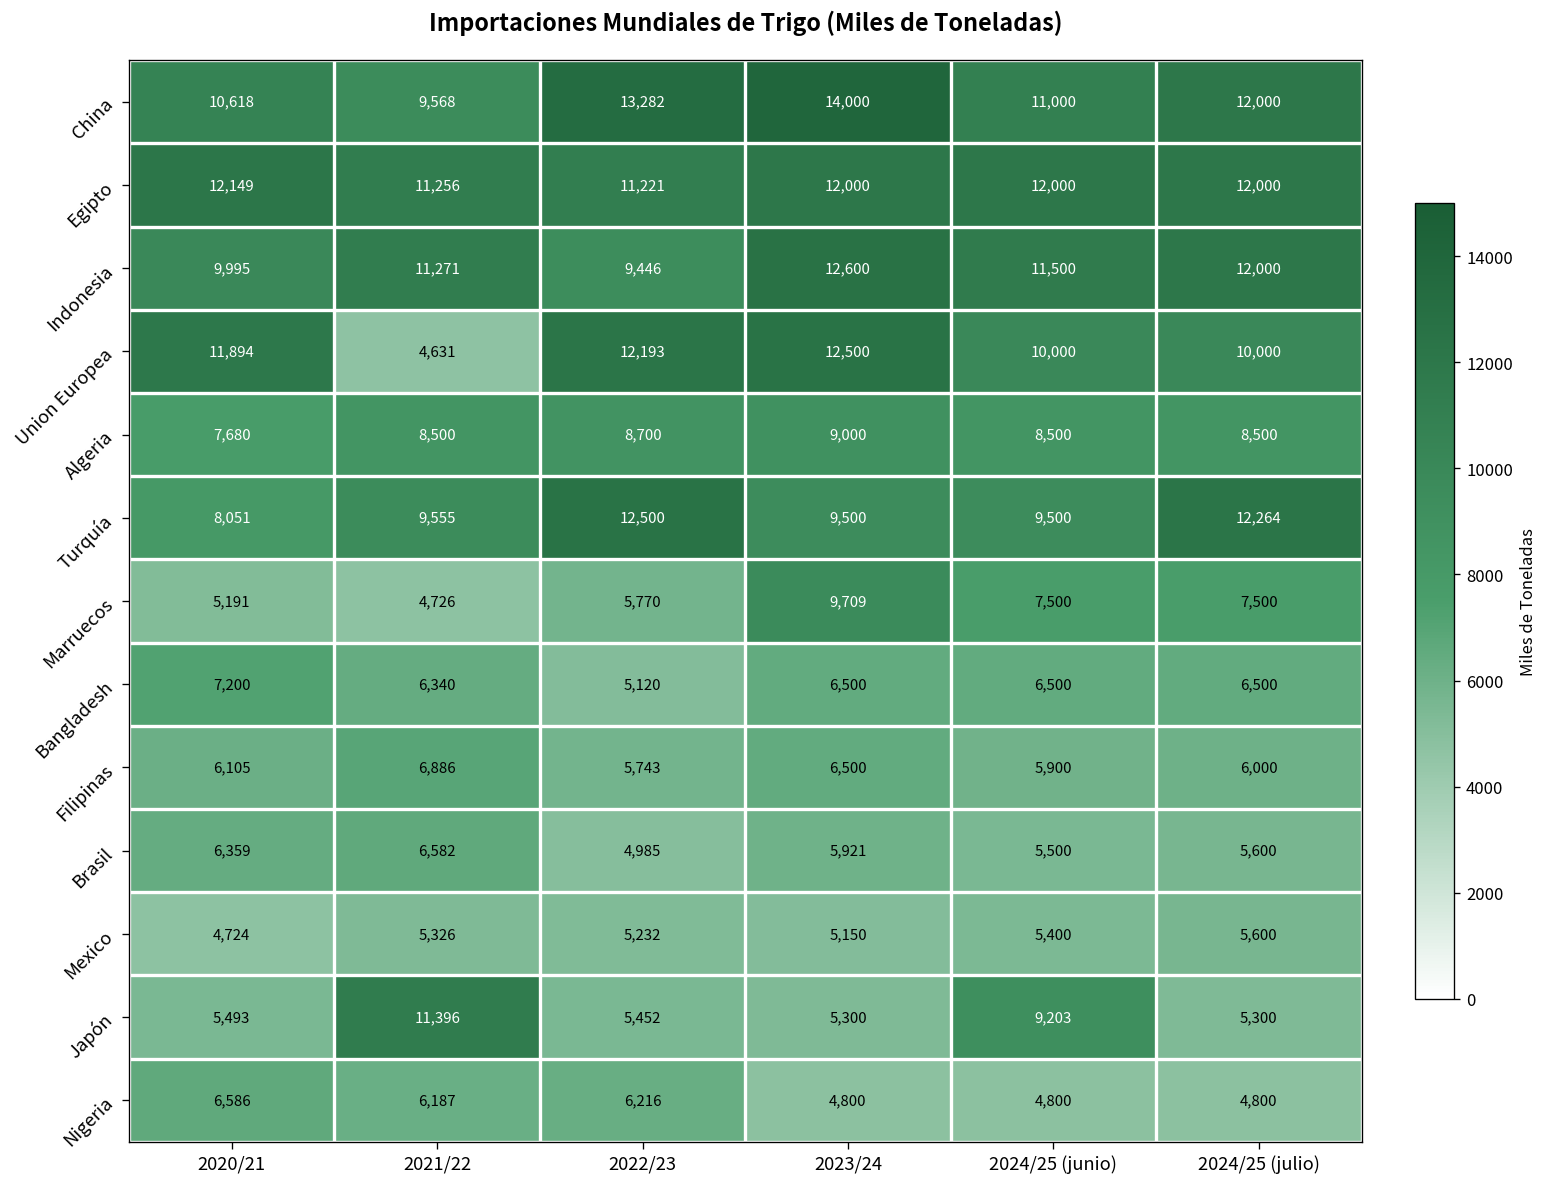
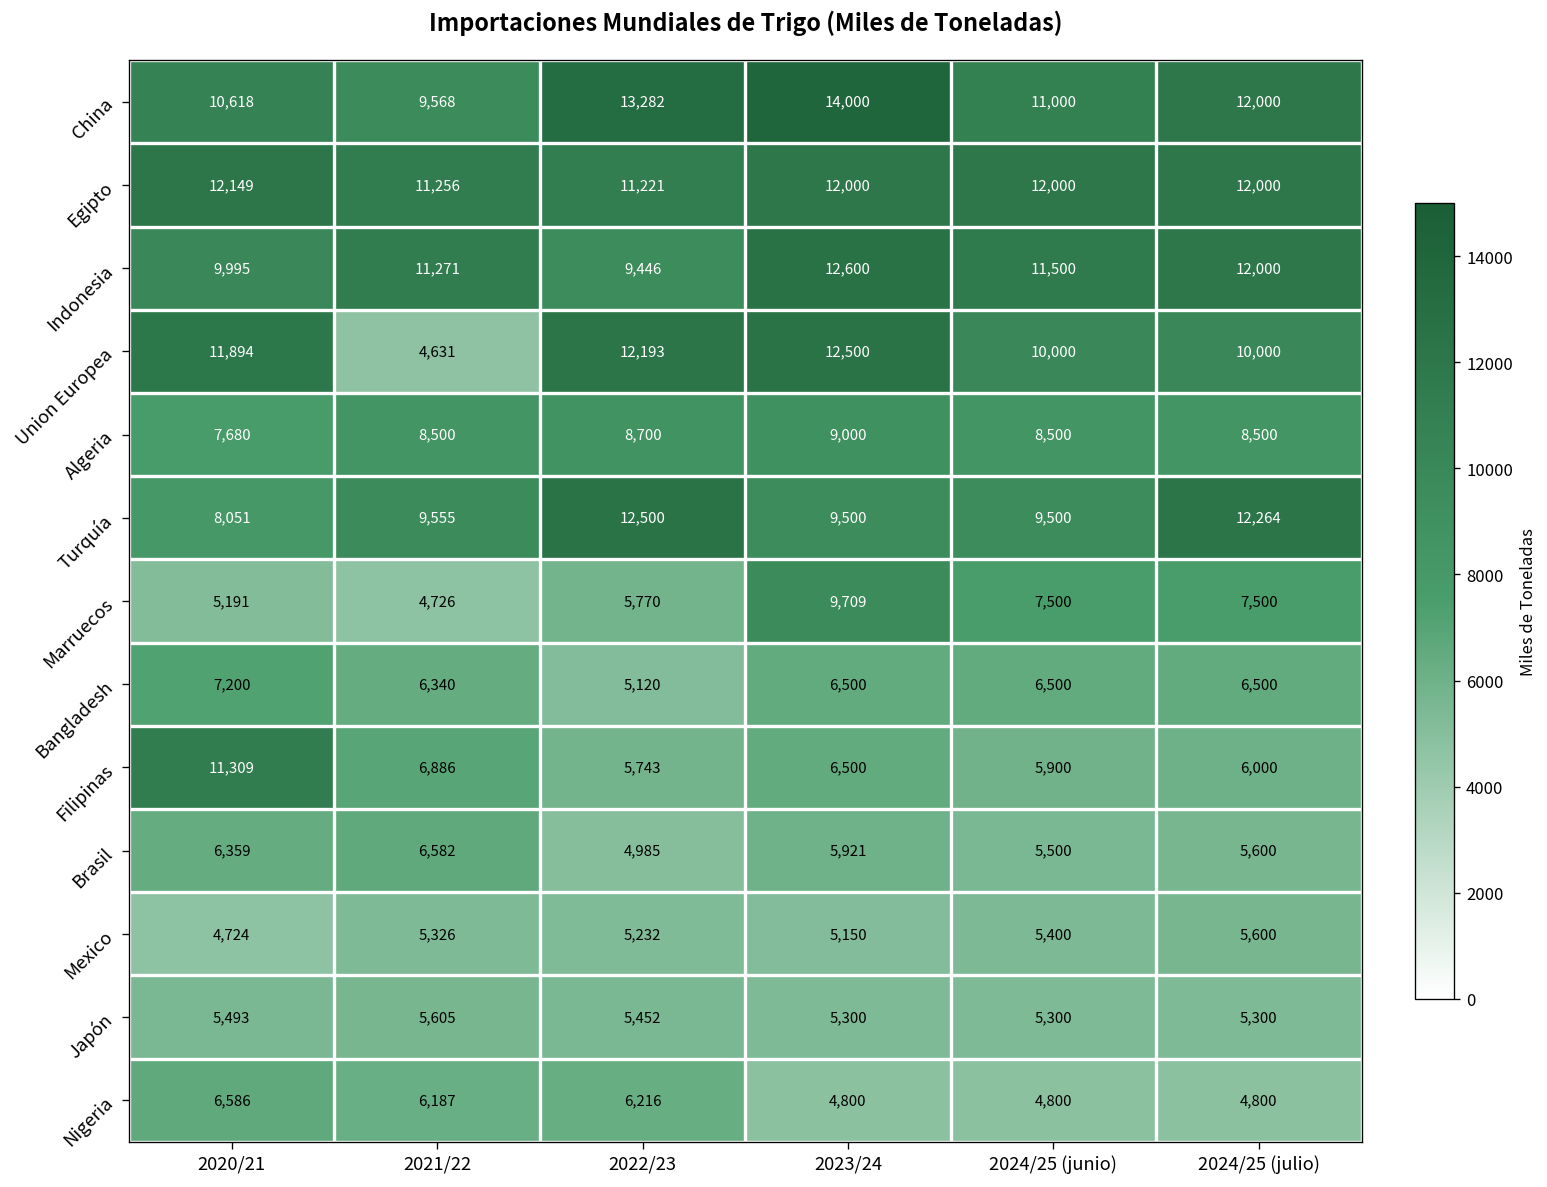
Filipinas, 2020/21: 6,105 -> 11,309
Japón, 2021/22: 11,396 -> 5,605
Japón, 2024/25 (junio): 9,203 -> 5,300
